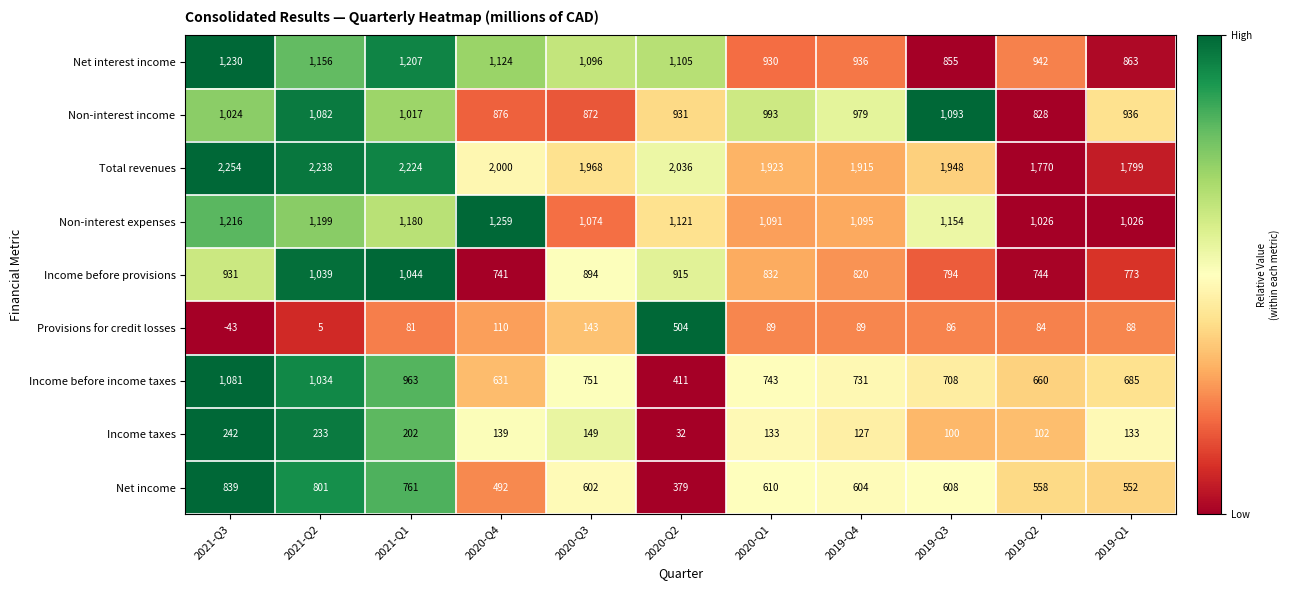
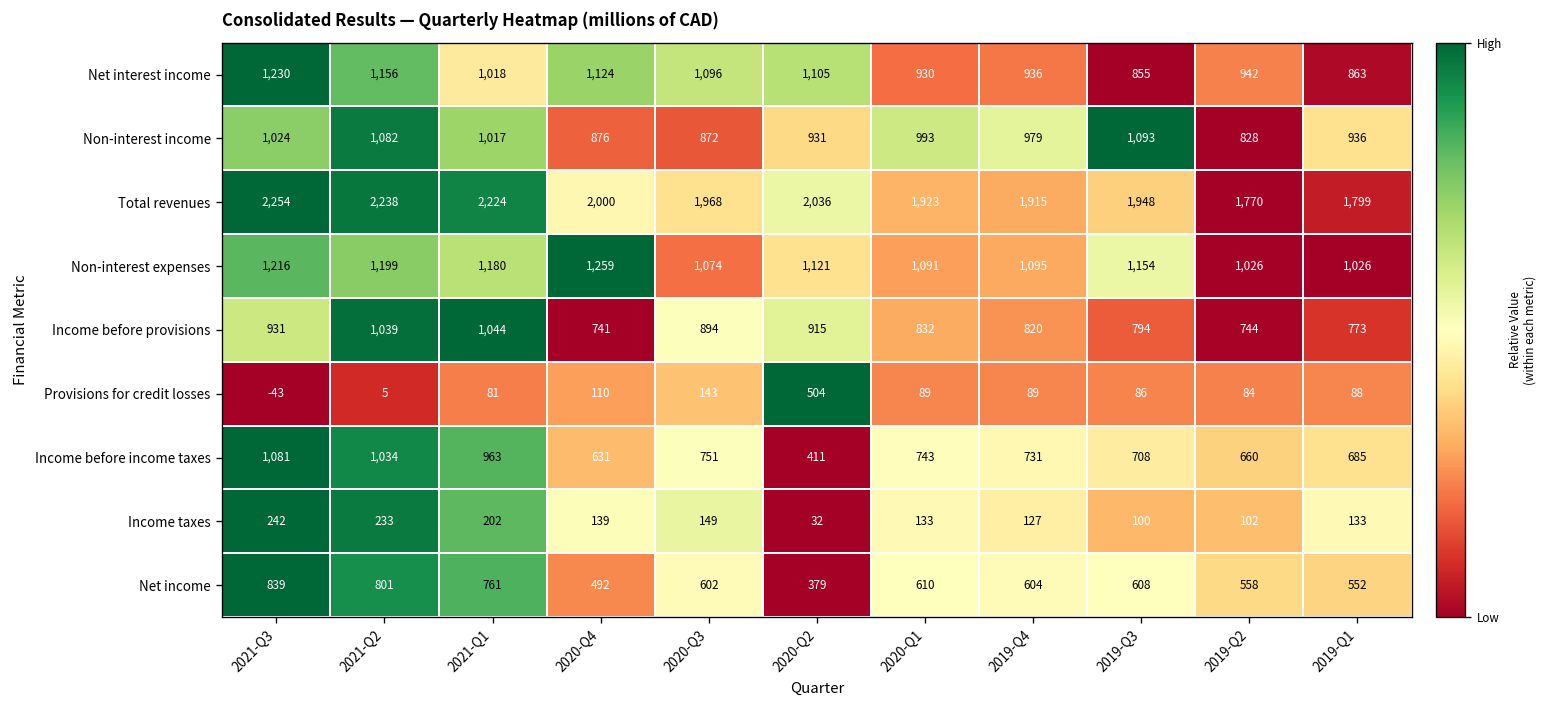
Net interest income, 2021-Q1: 1,207 -> 1,018
